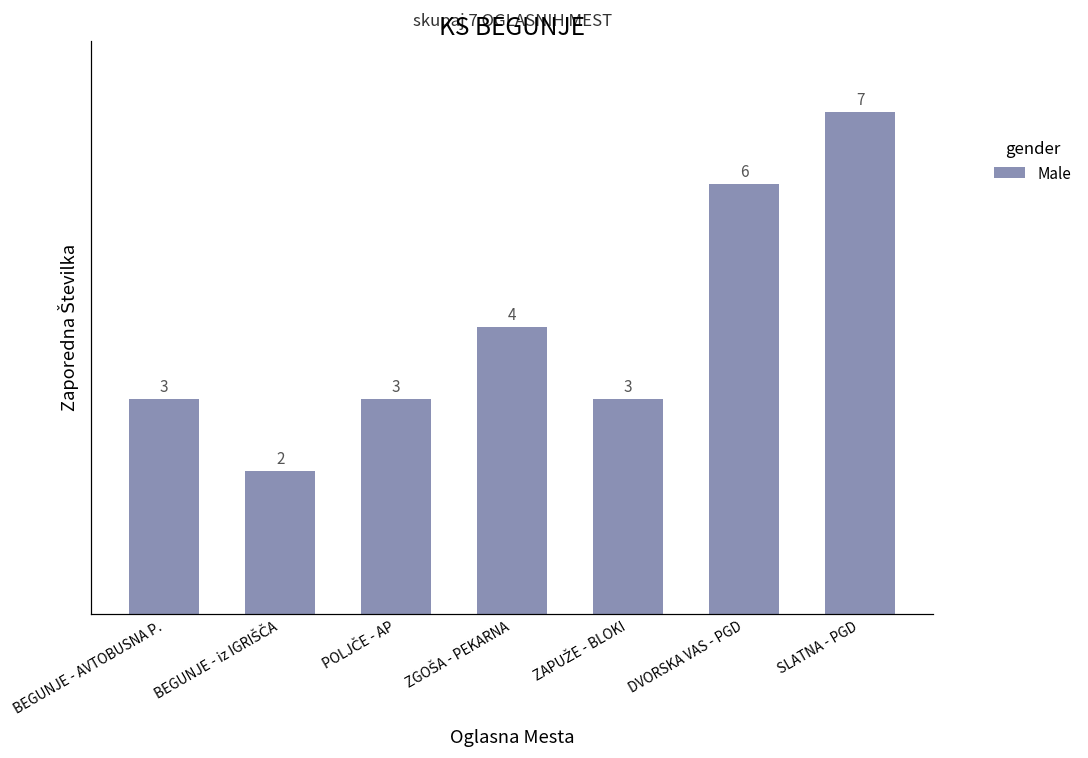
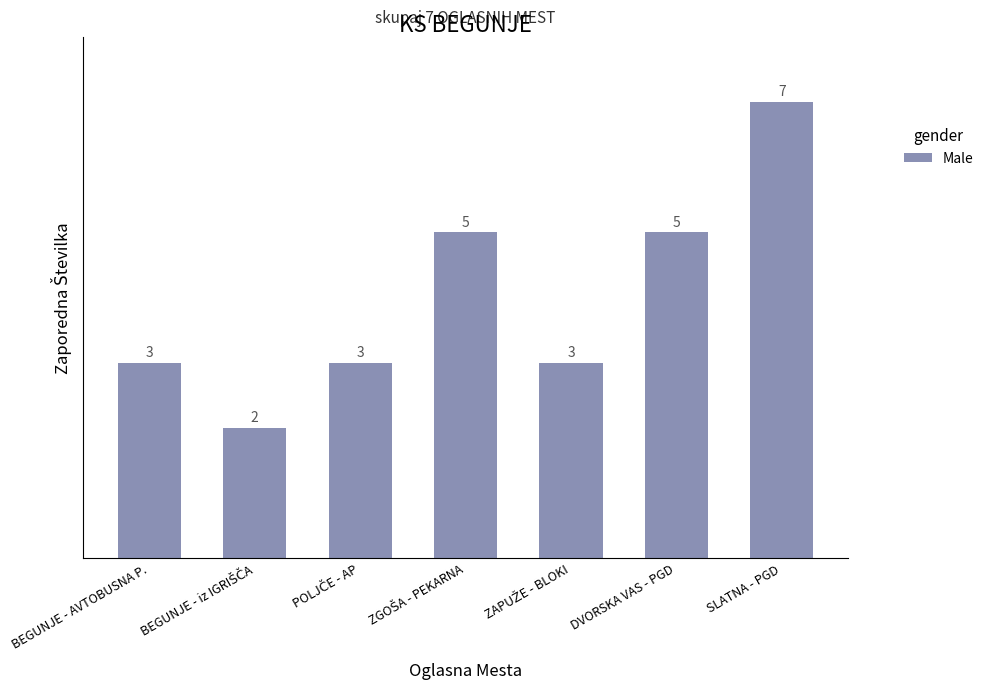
ZGOŠA - PEKARNA: 4 -> 5
DVORSKA VAS - PGD: 6 -> 5
